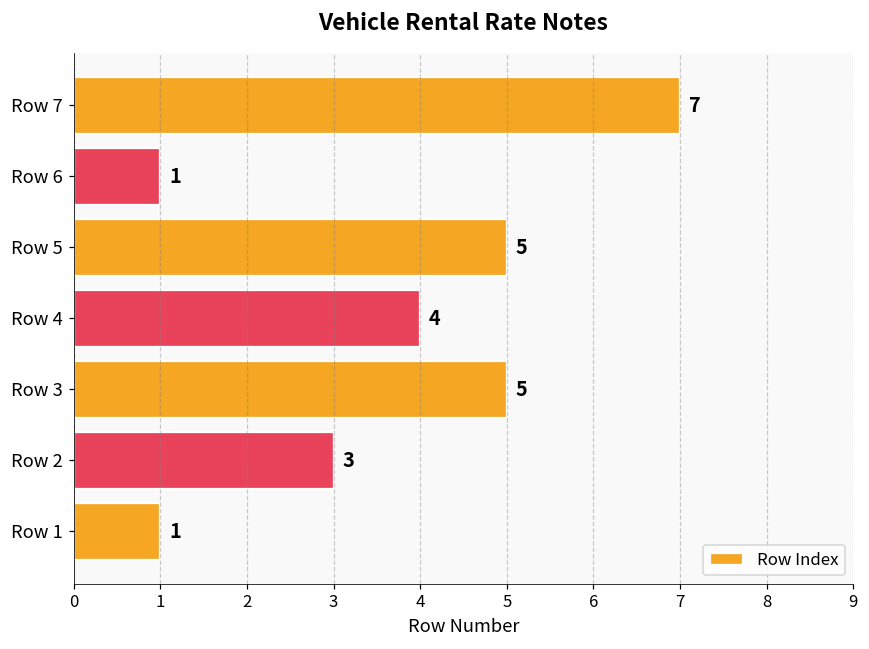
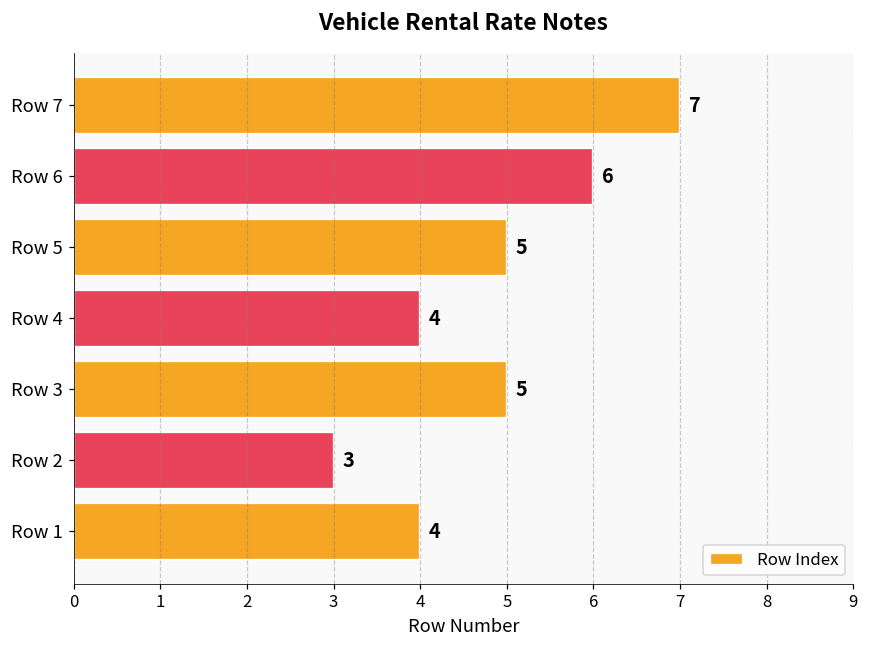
Row 6: 1 -> 6
Row 1: 1 -> 4
